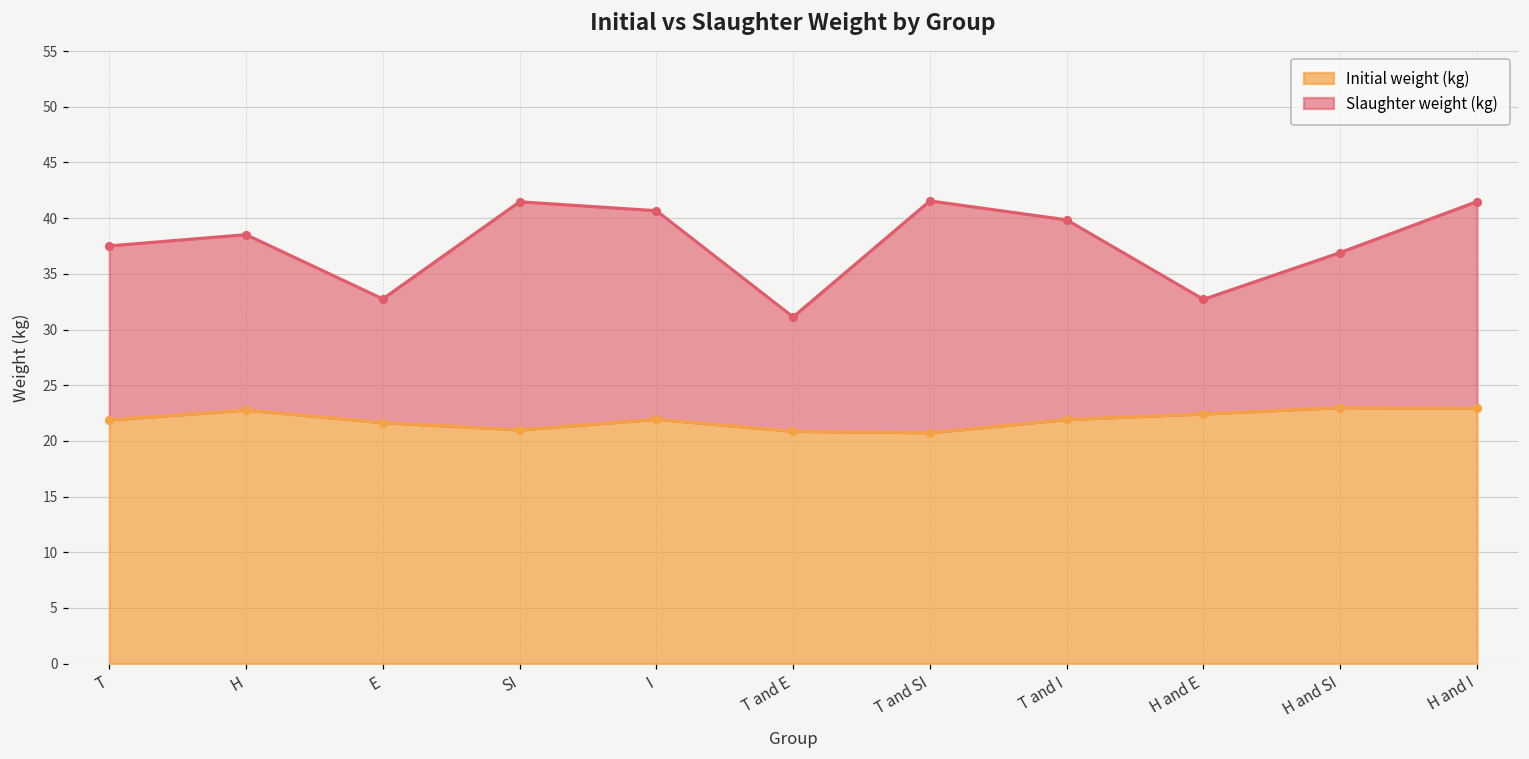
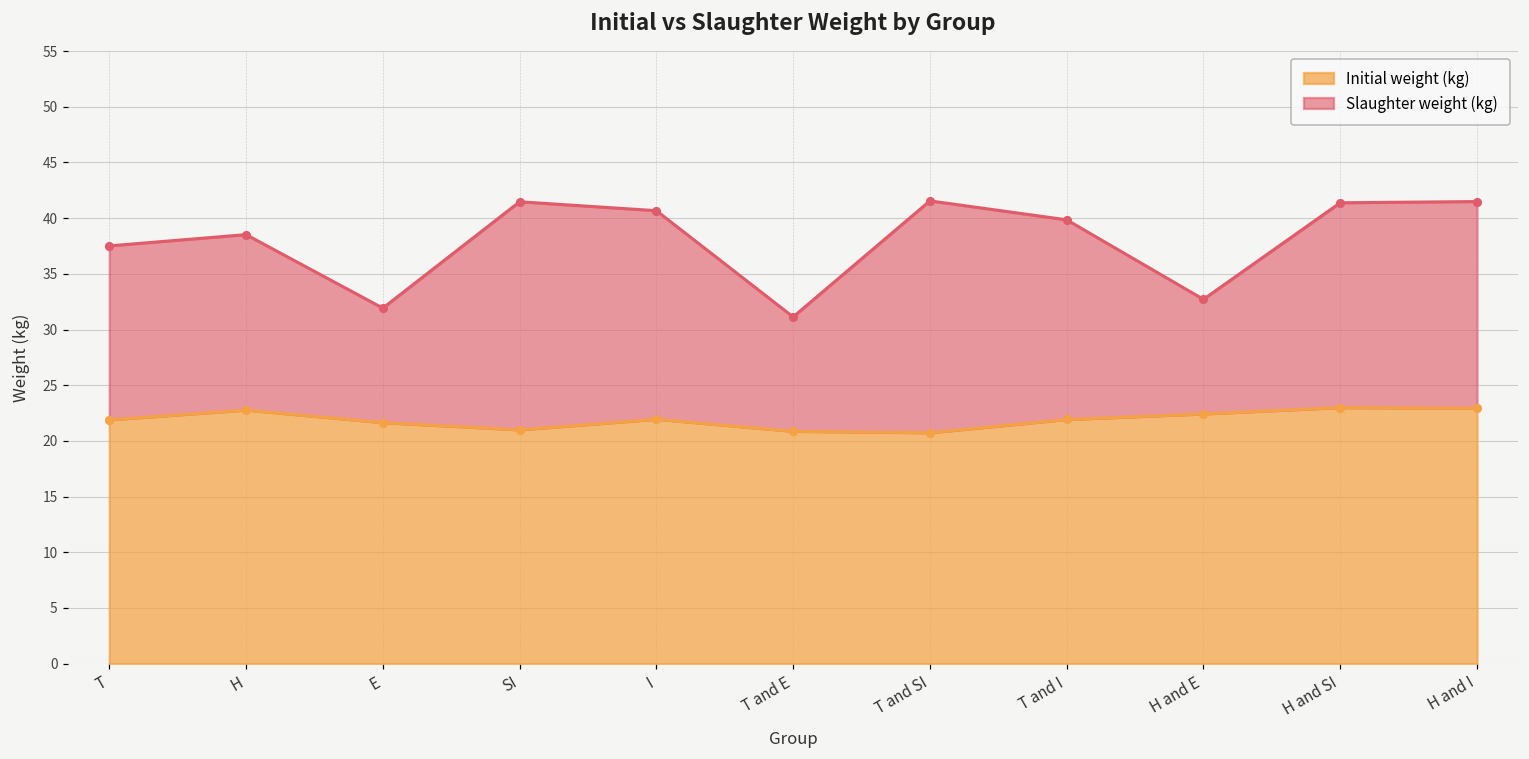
Slaughter weight (kg), E: 32.8 -> 31.9
Slaughter weight (kg), H and SI: 36.9 -> 41.4
